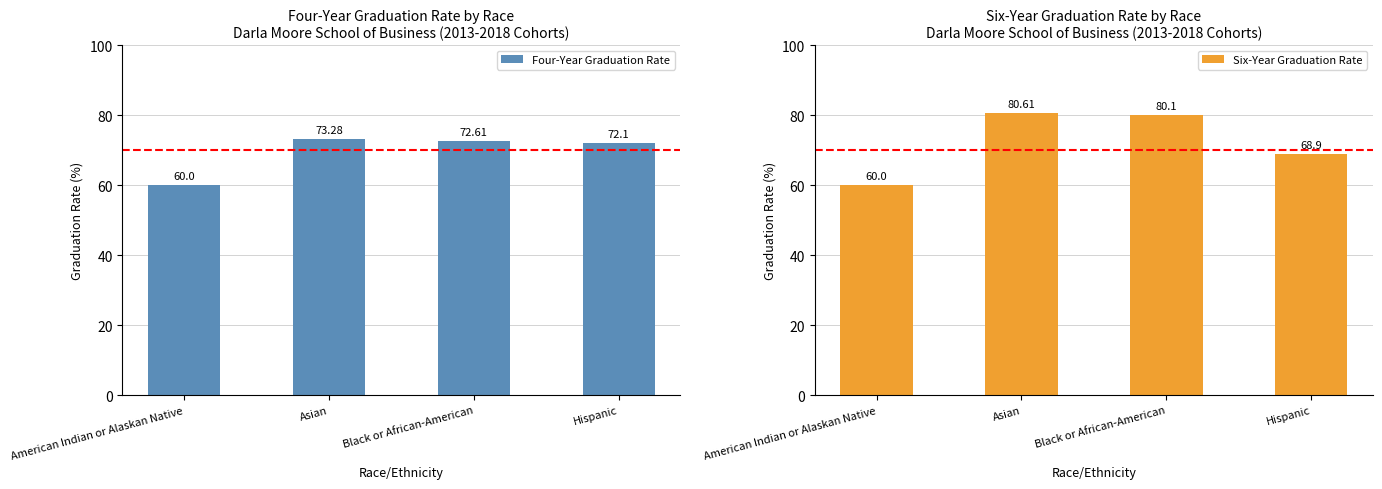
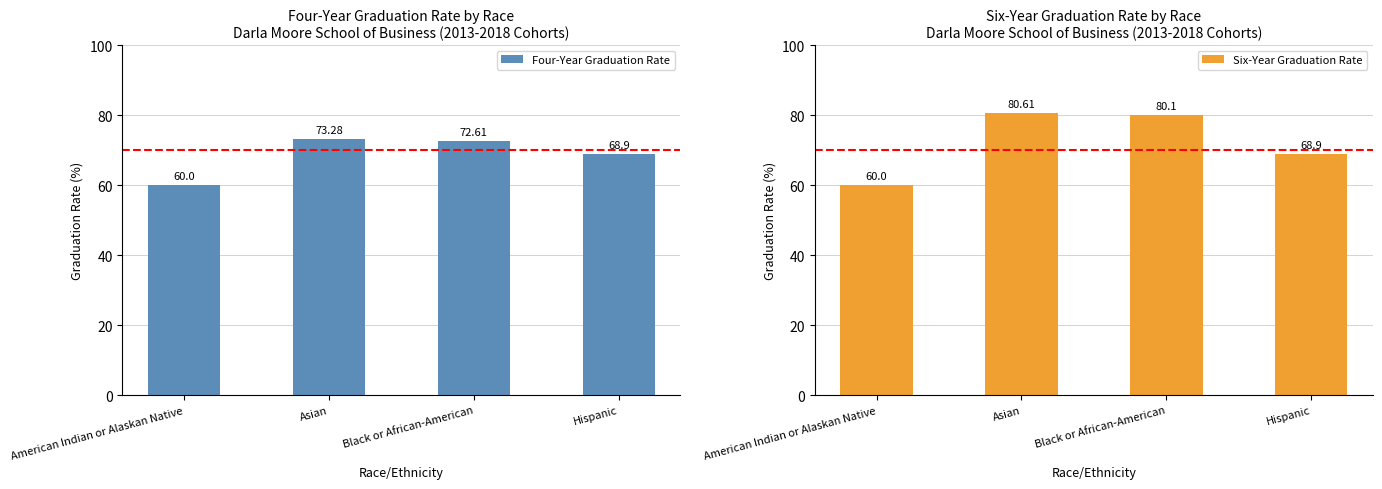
Four-Year Graduation Rate by Race Darla Moore School of Business (2013-2018 Cohorts), Hispanic: 72.1 -> 68.9
